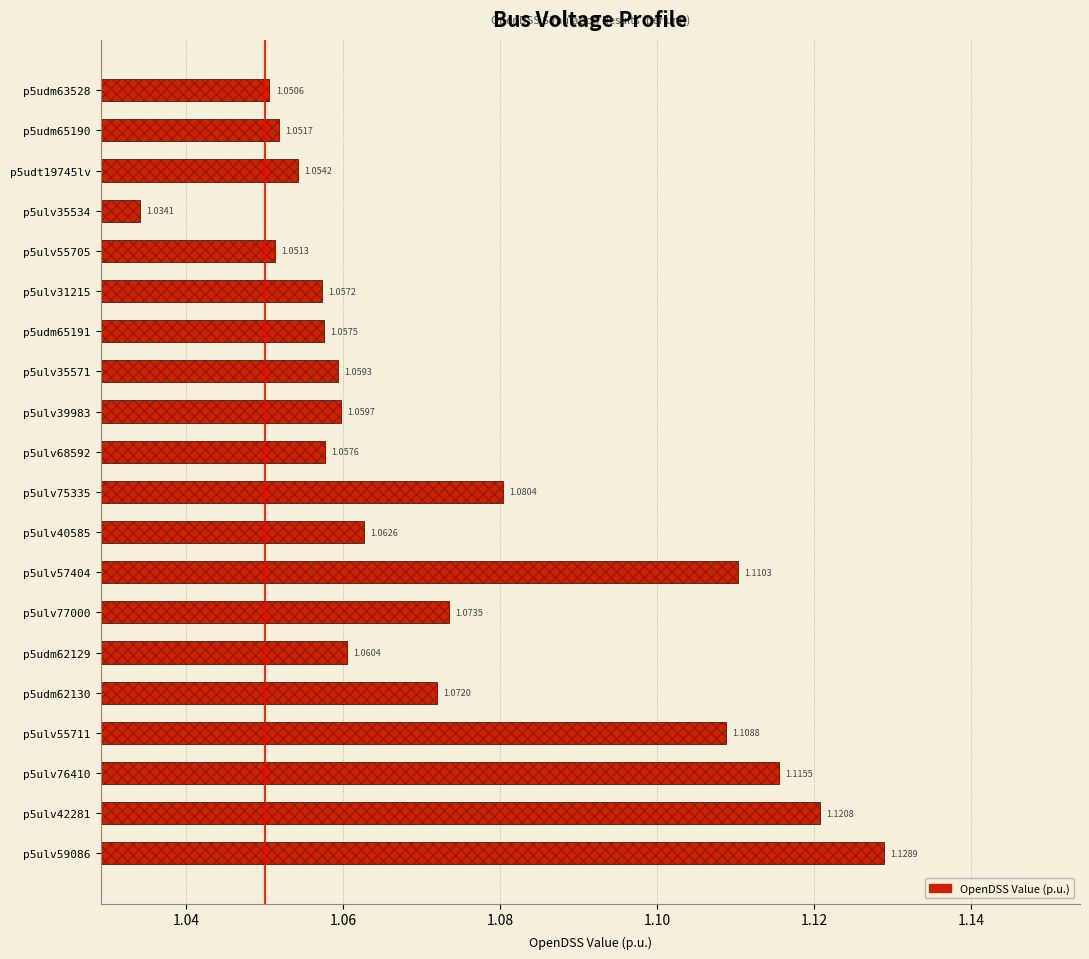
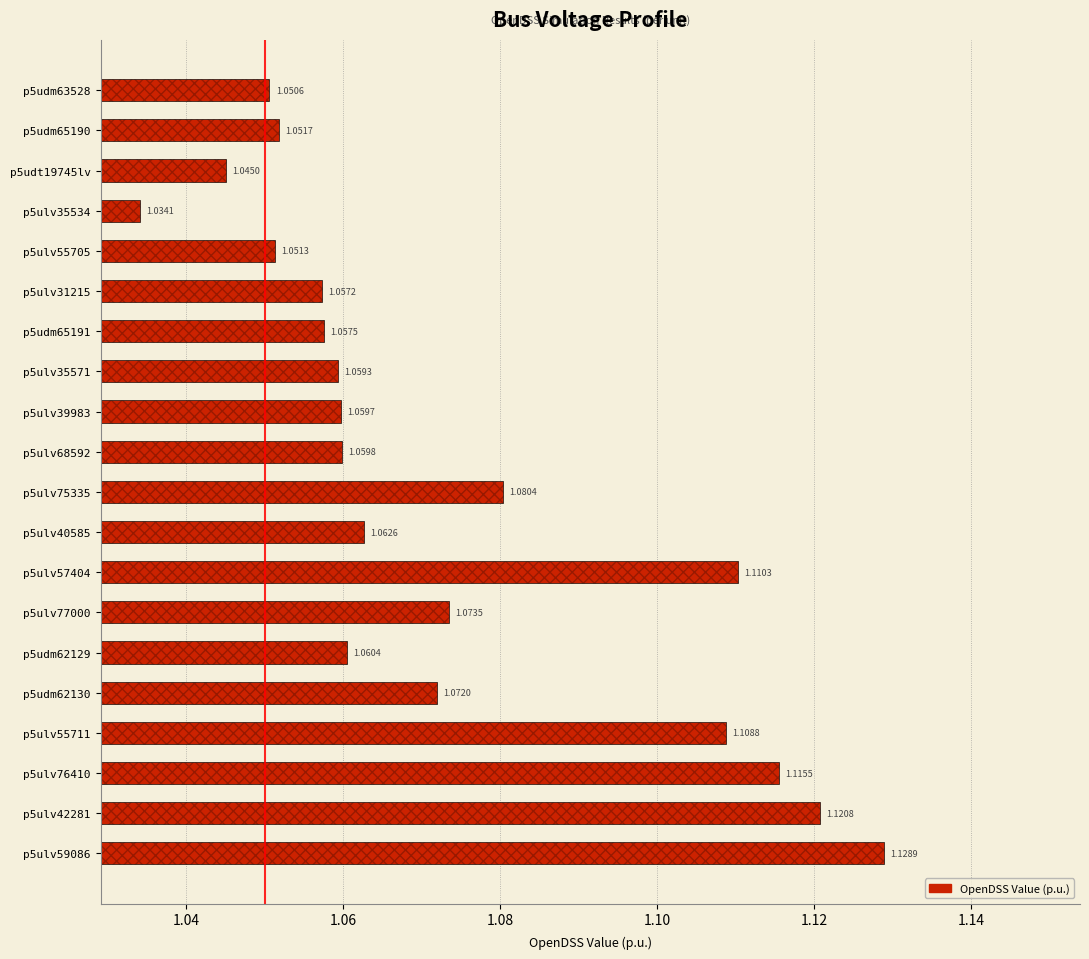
p5udt19745lv: 1.0542 -> 1.0450
p5ulv68592: 1.0576 -> 1.0598
